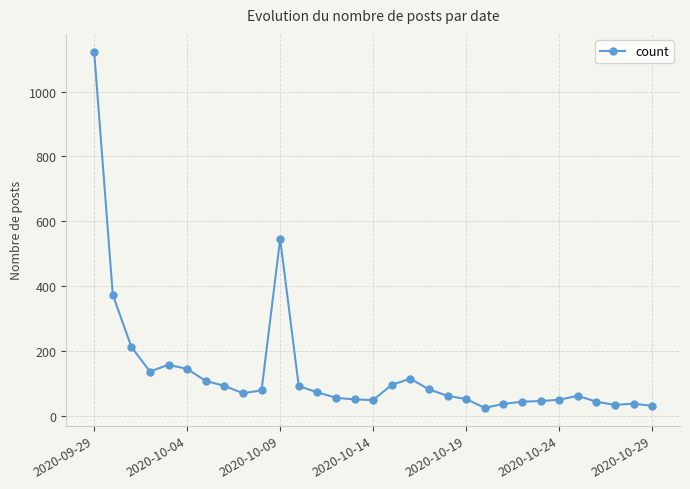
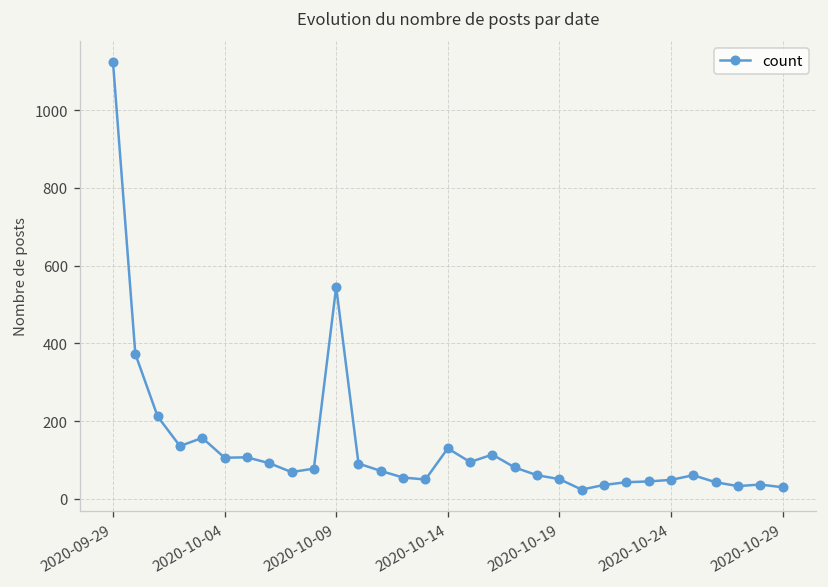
2020-10-04: 140 -> 110
2020-10-14: 50 -> 130
